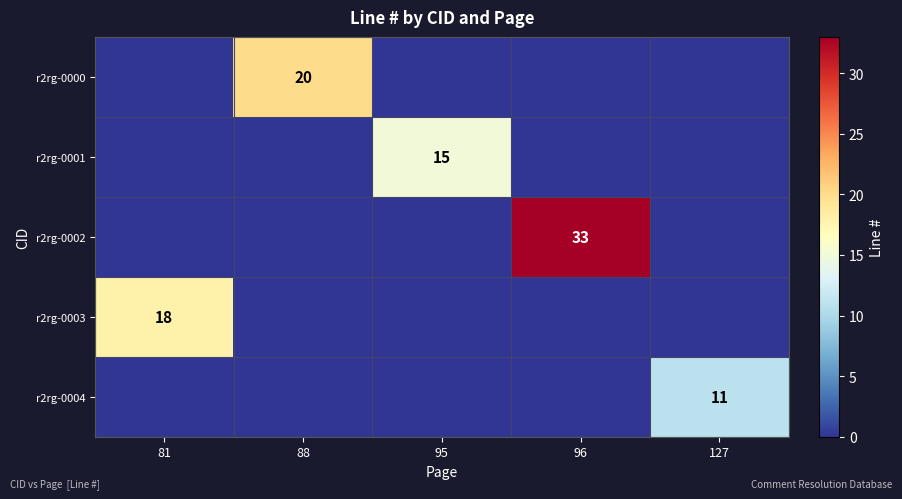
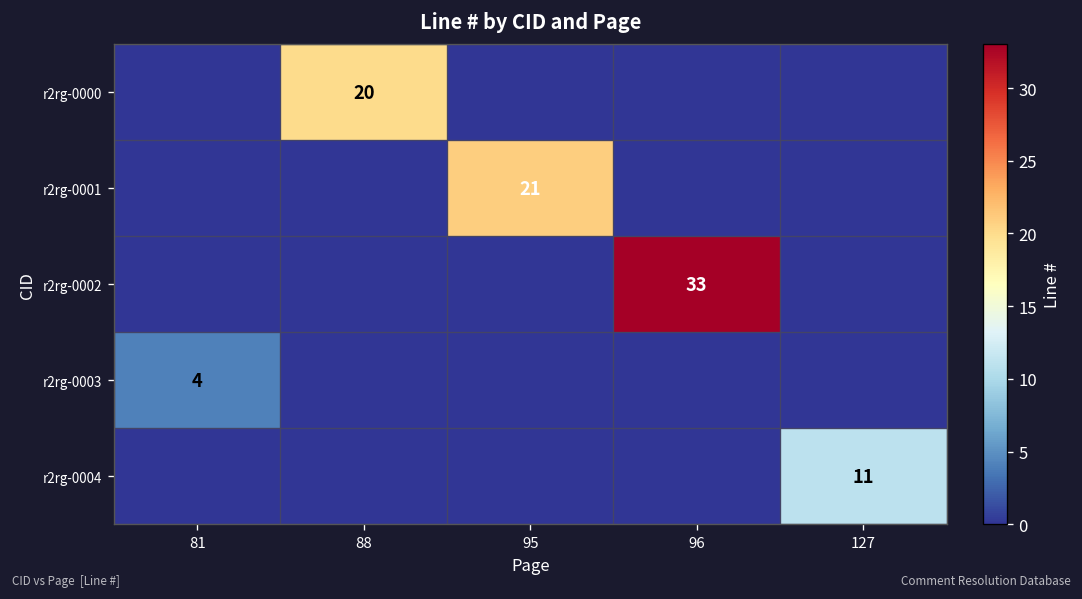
r2rg-0001, 95: 15 -> 21
r2rg-0003, 81: 18 -> 4
